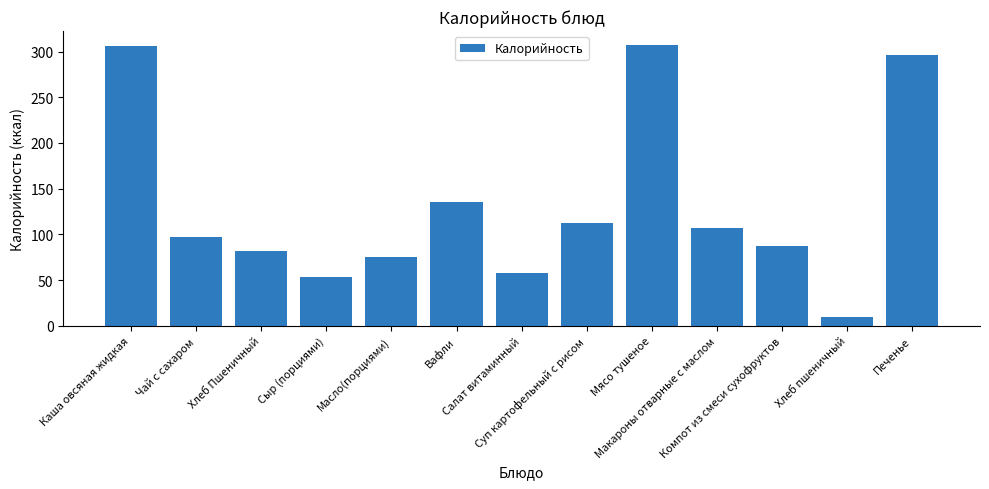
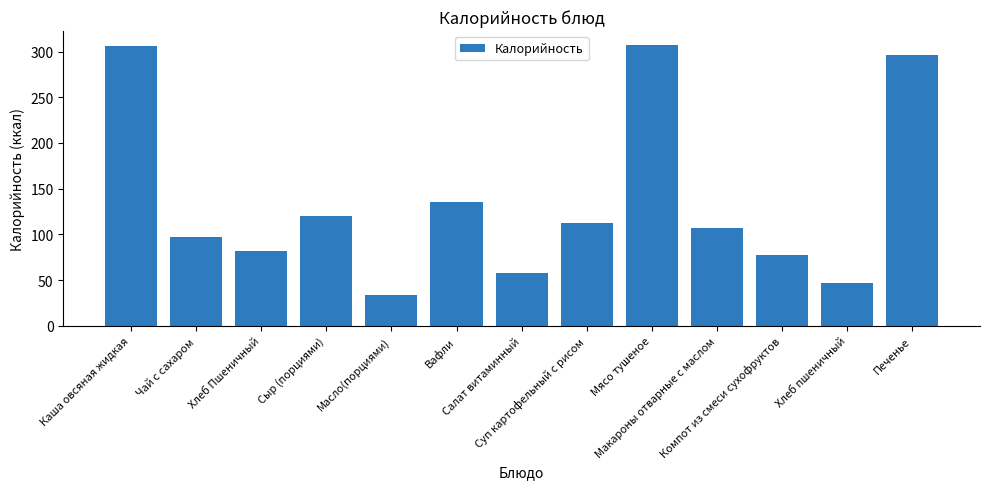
Сыр (порциями): 50 -> 120
Масло(порциями): 80 -> 30
Компот из смеси сухофруктов: 90 -> 80
Хлеб пшеничный: 10 -> 50
